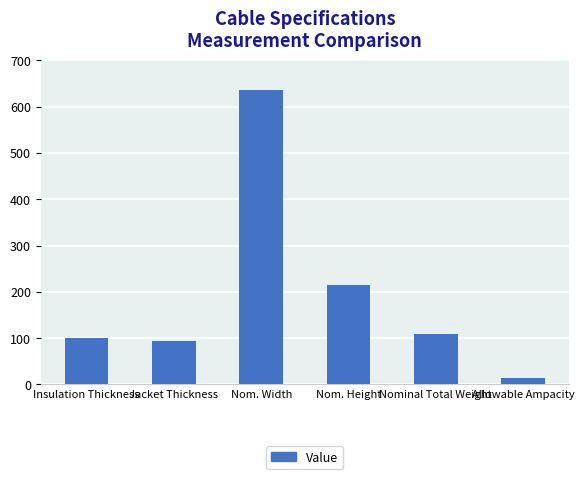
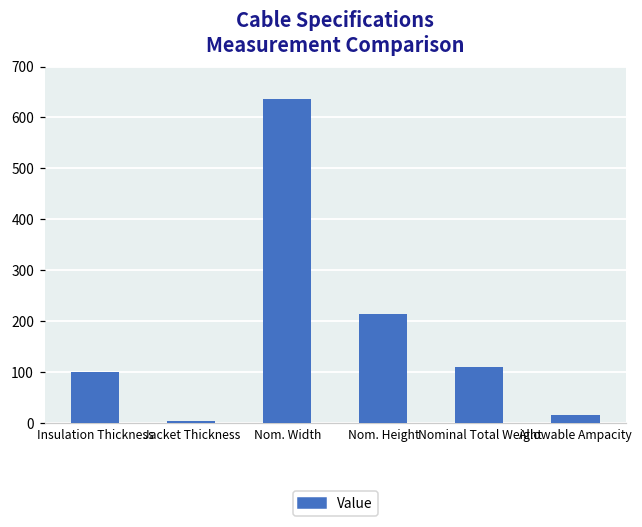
Jacket Thickness: 90 -> 10
